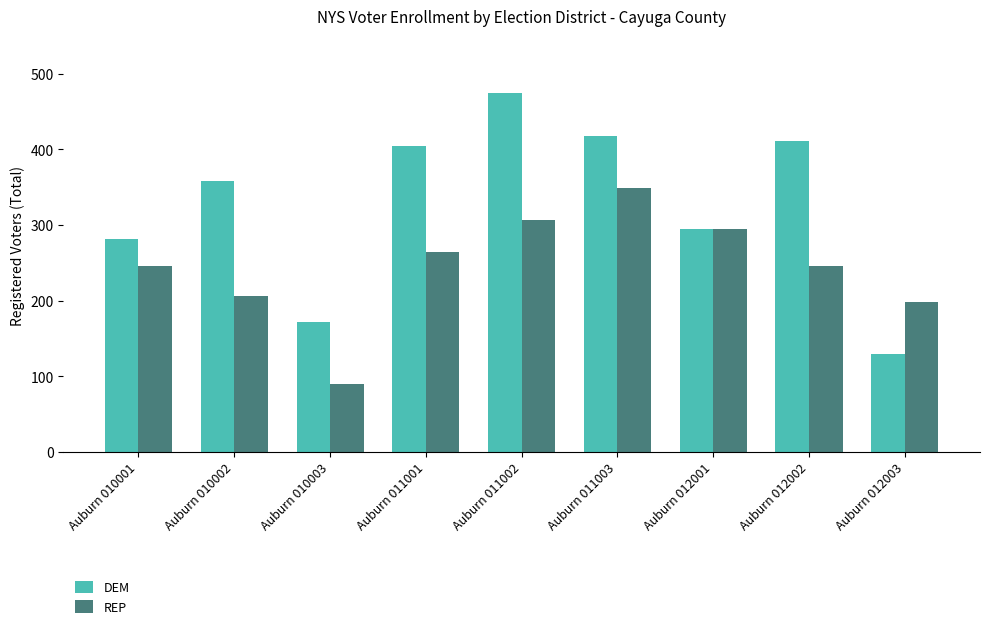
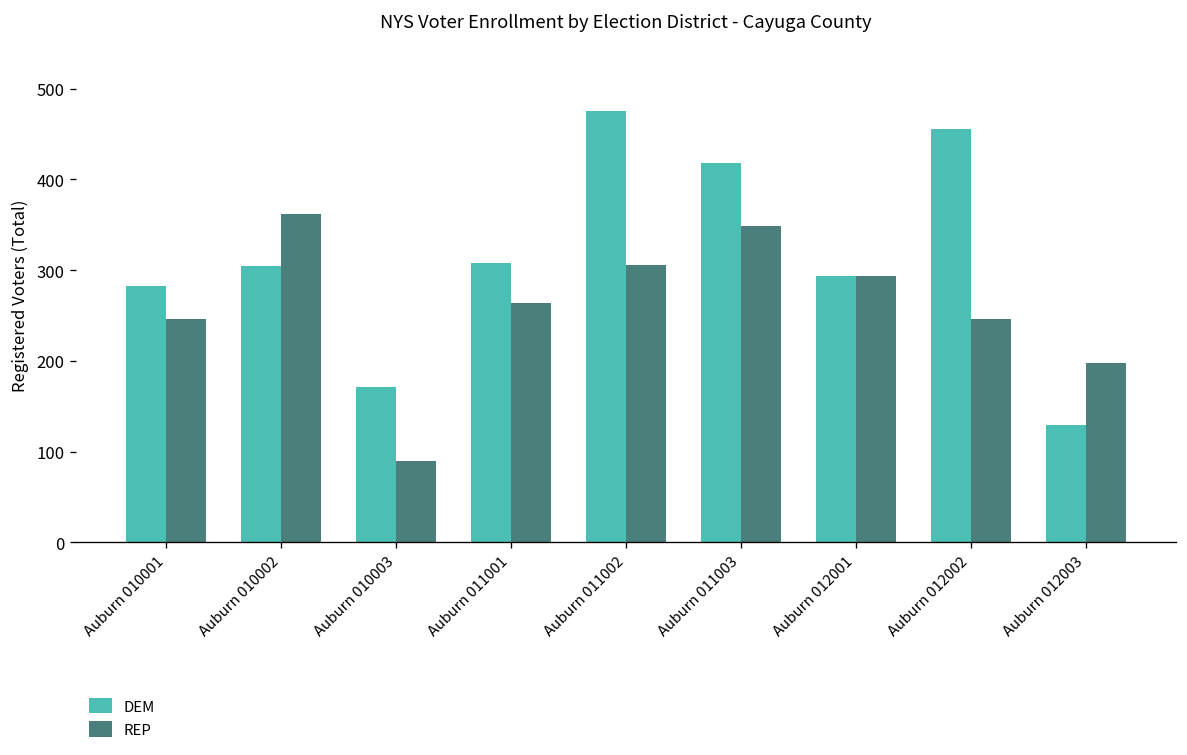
DEM, Auburn 010002: 360 -> 310
REP, Auburn 010002: 210 -> 360
DEM, Auburn 011001: 410 -> 310
DEM, Auburn 012002: 410 -> 460
